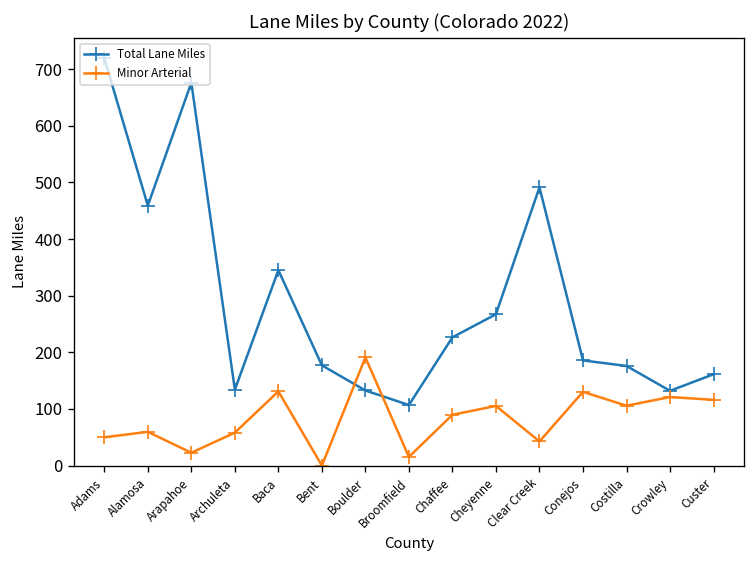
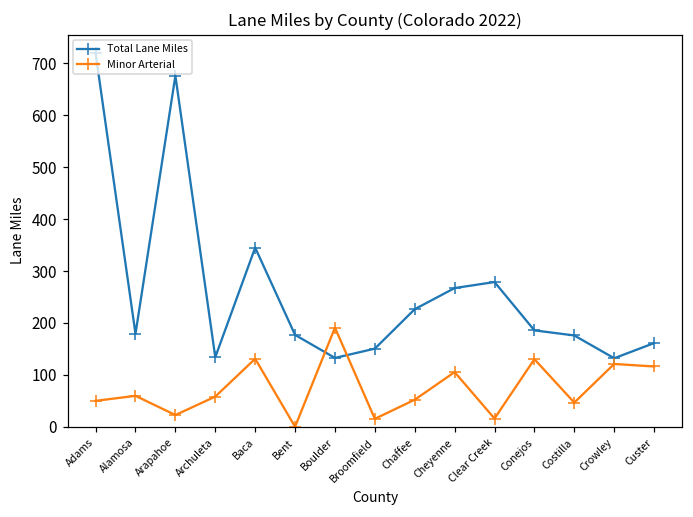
Total Lane Miles, Alamosa: 460 -> 180
Total Lane Miles, Broomfield: 110 -> 150
Minor Arterial, Chaffee: 90 -> 50
Total Lane Miles, Clear Creek: 490 -> 280
Minor Arterial, Clear Creek: 40 -> 20
Minor Arterial, Costilla: 110 -> 50
